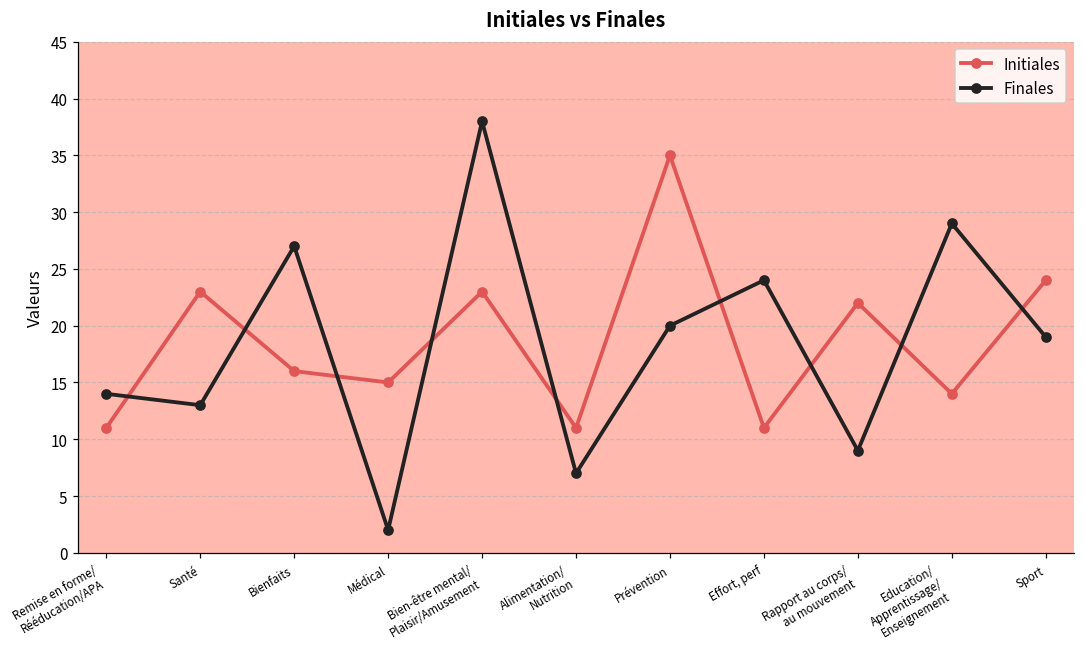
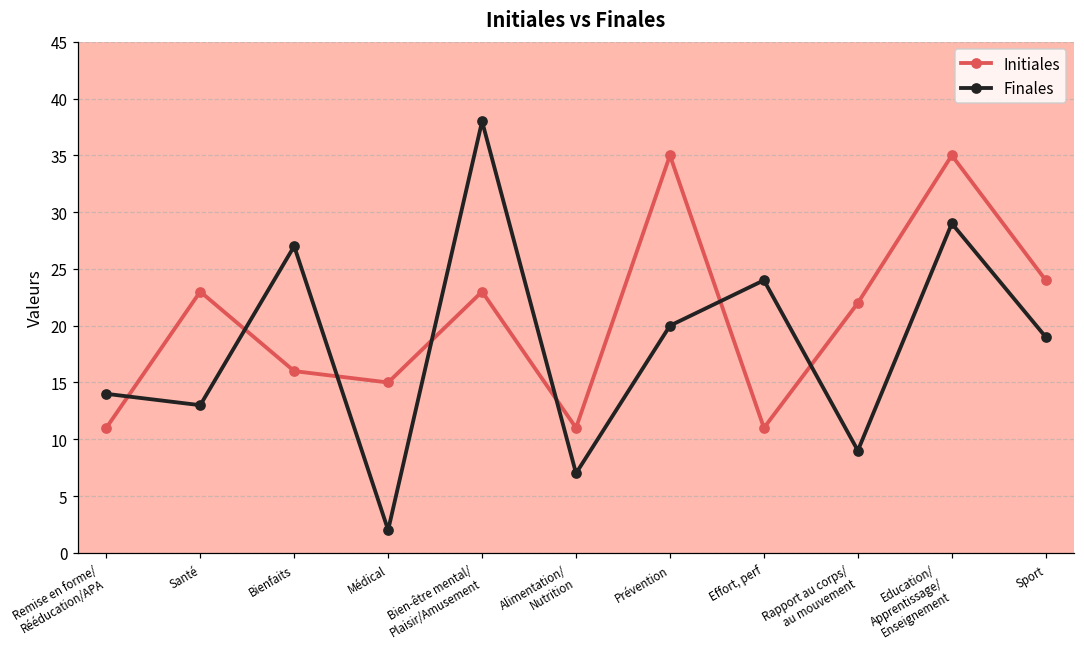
Initiales, Education/ Apprentissage/ Enseignement: 14 -> 35
